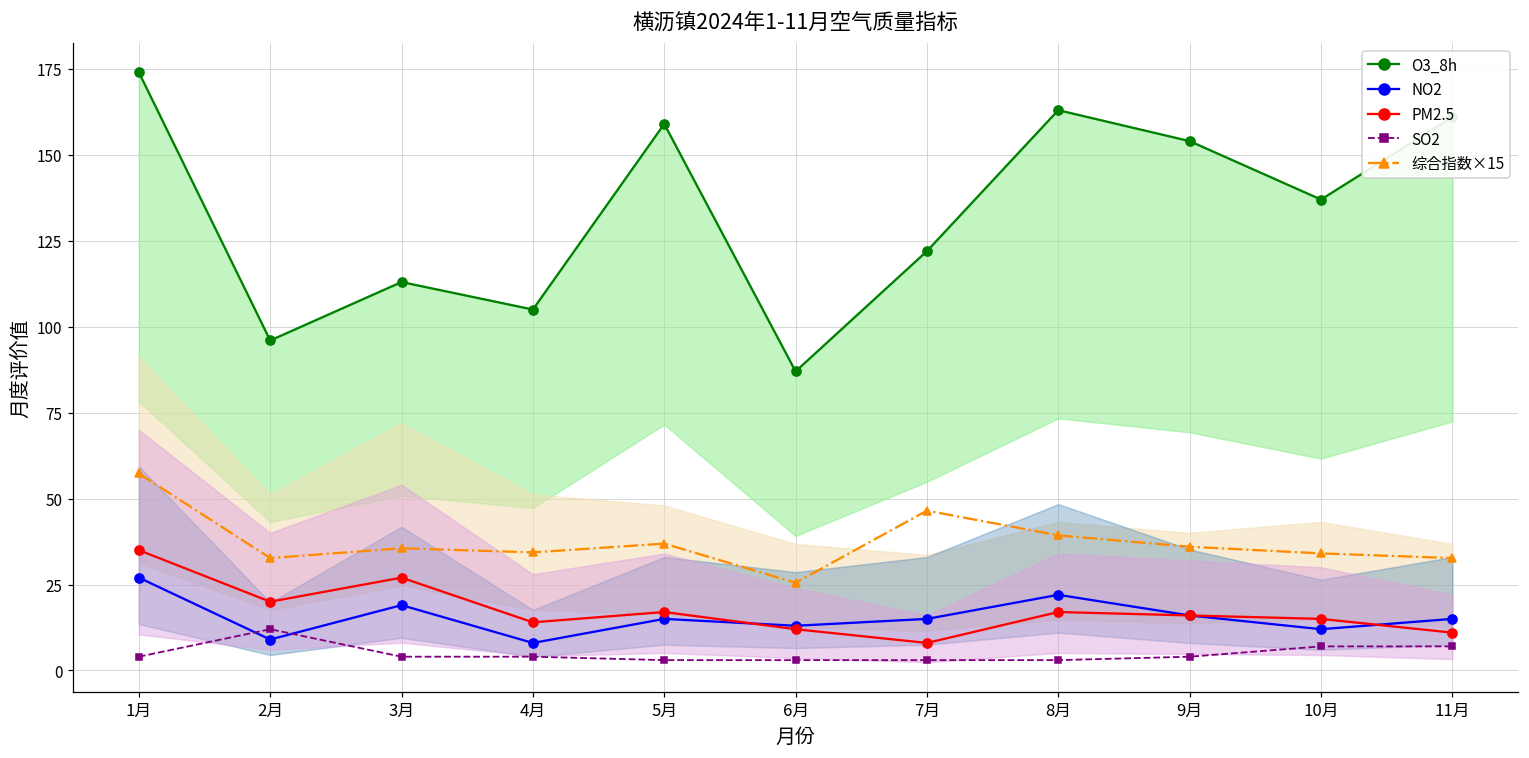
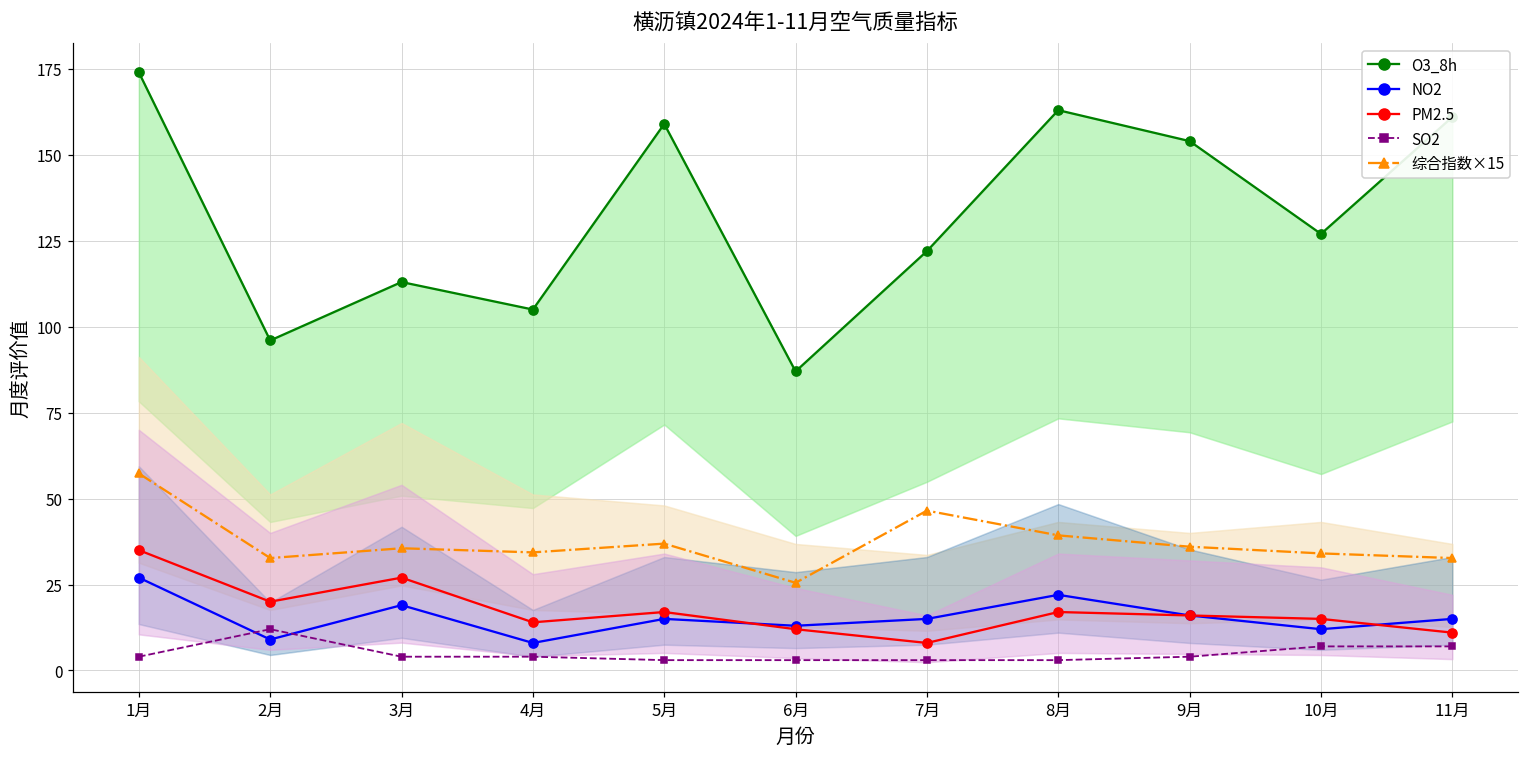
O3_8h, 10月: 137 -> 127
